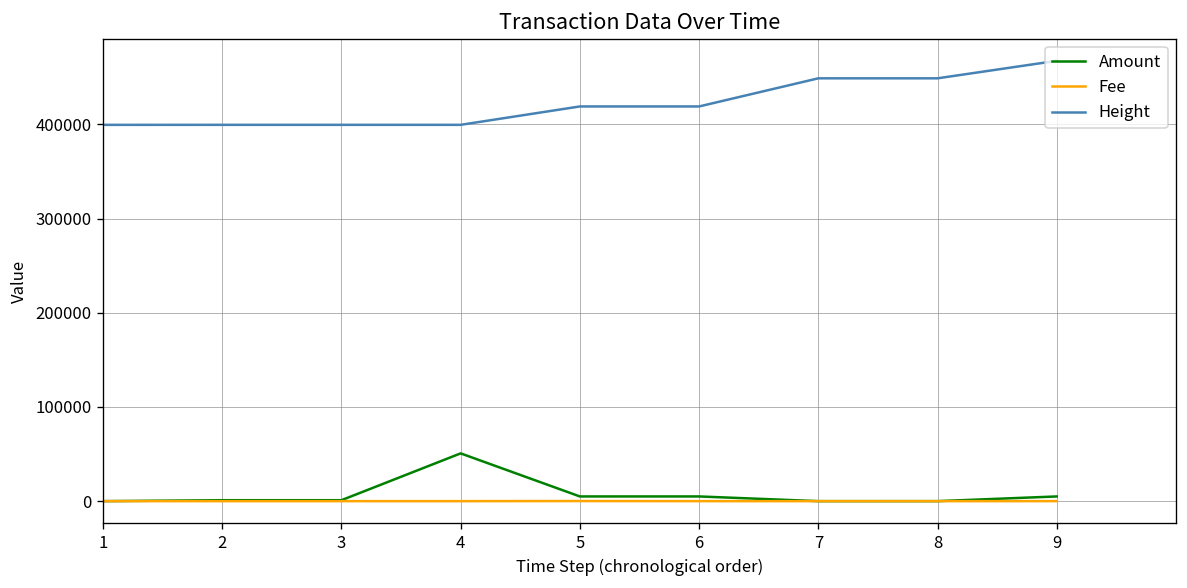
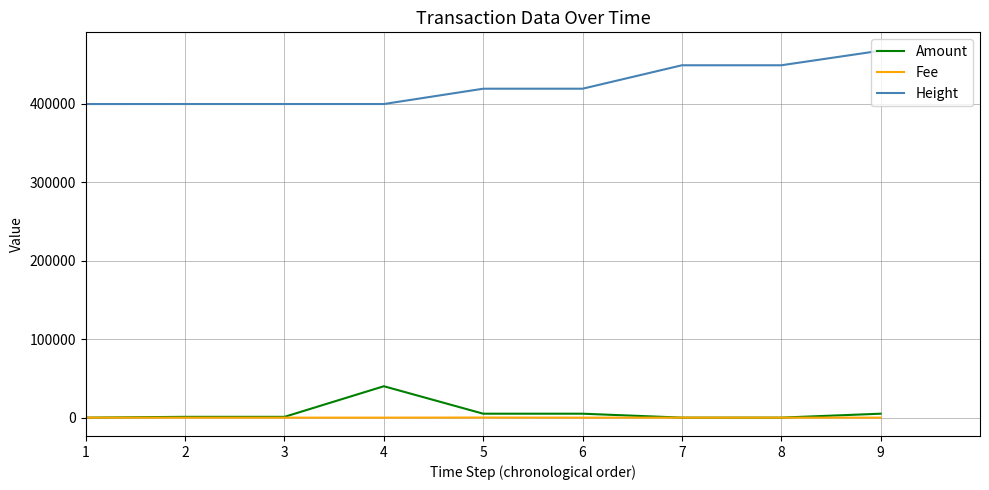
Amount, 4: 50000 -> 40000
